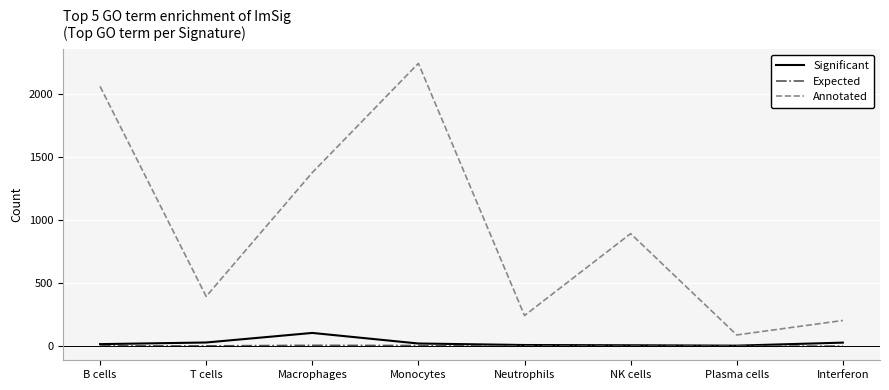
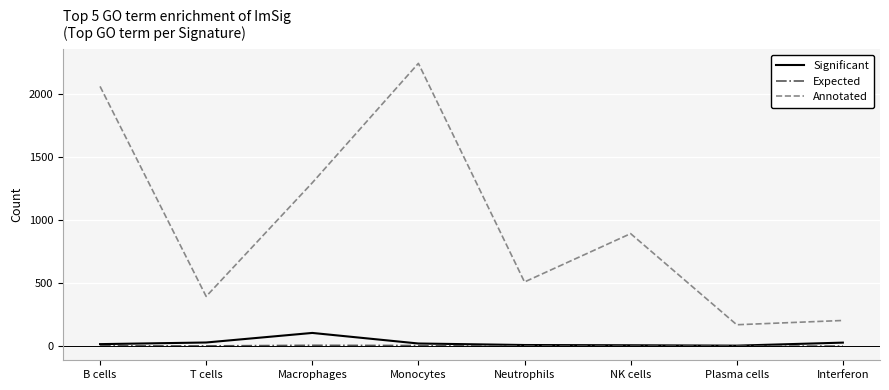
Annotated, Macrophages: 1380 -> 1300
Annotated, Neutrophils: 240 -> 510
Annotated, Plasma cells: 90 -> 170
